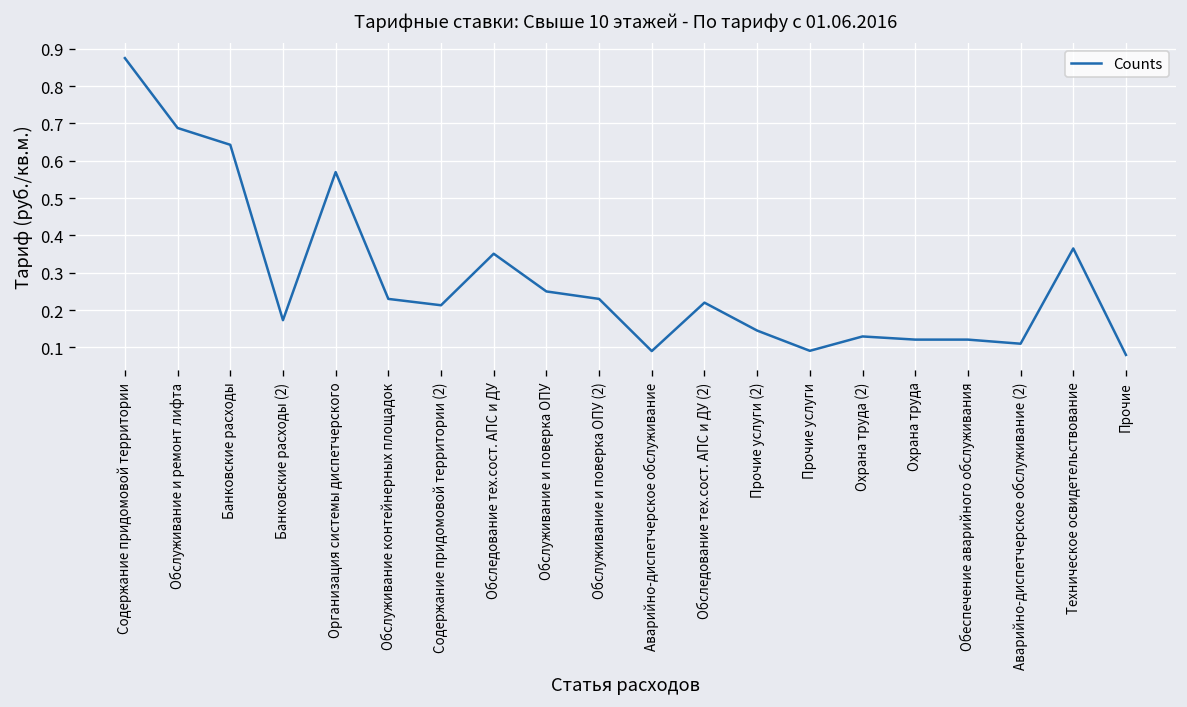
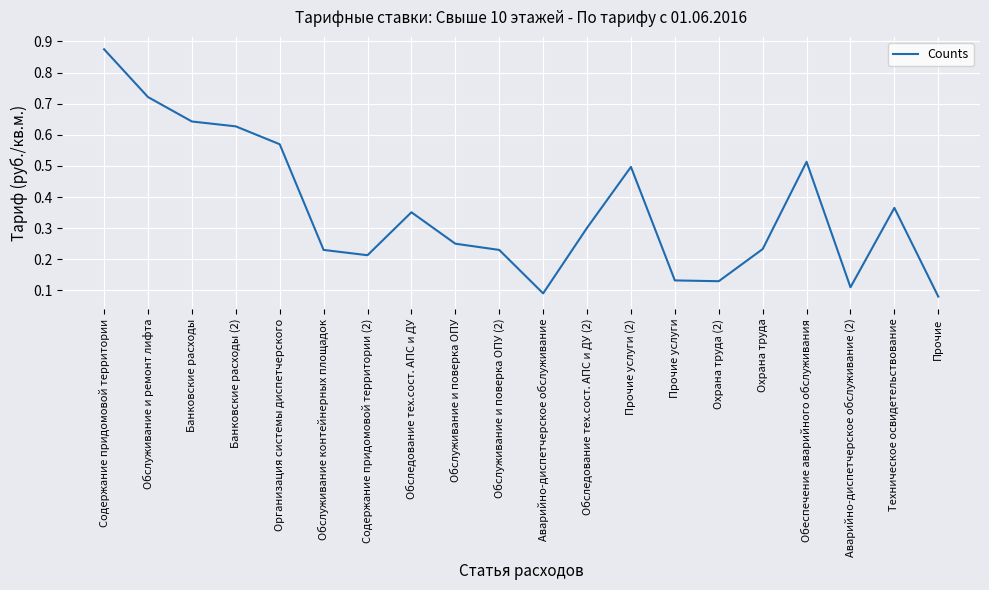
Обслуживание и ремонт лифта: 0.69 -> 0.72
Банковские расходы (2): 0.17 -> 0.63
Обследование тех.сост. АПС и ДУ (2): 0.22 -> 0.30
Прочие услуги (2): 0.15 -> 0.50
Прочие услуги: 0.09 -> 0.13
Охрана труда: 0.12 -> 0.23
Обеспечение аварийного обслуживания: 0.12 -> 0.51
